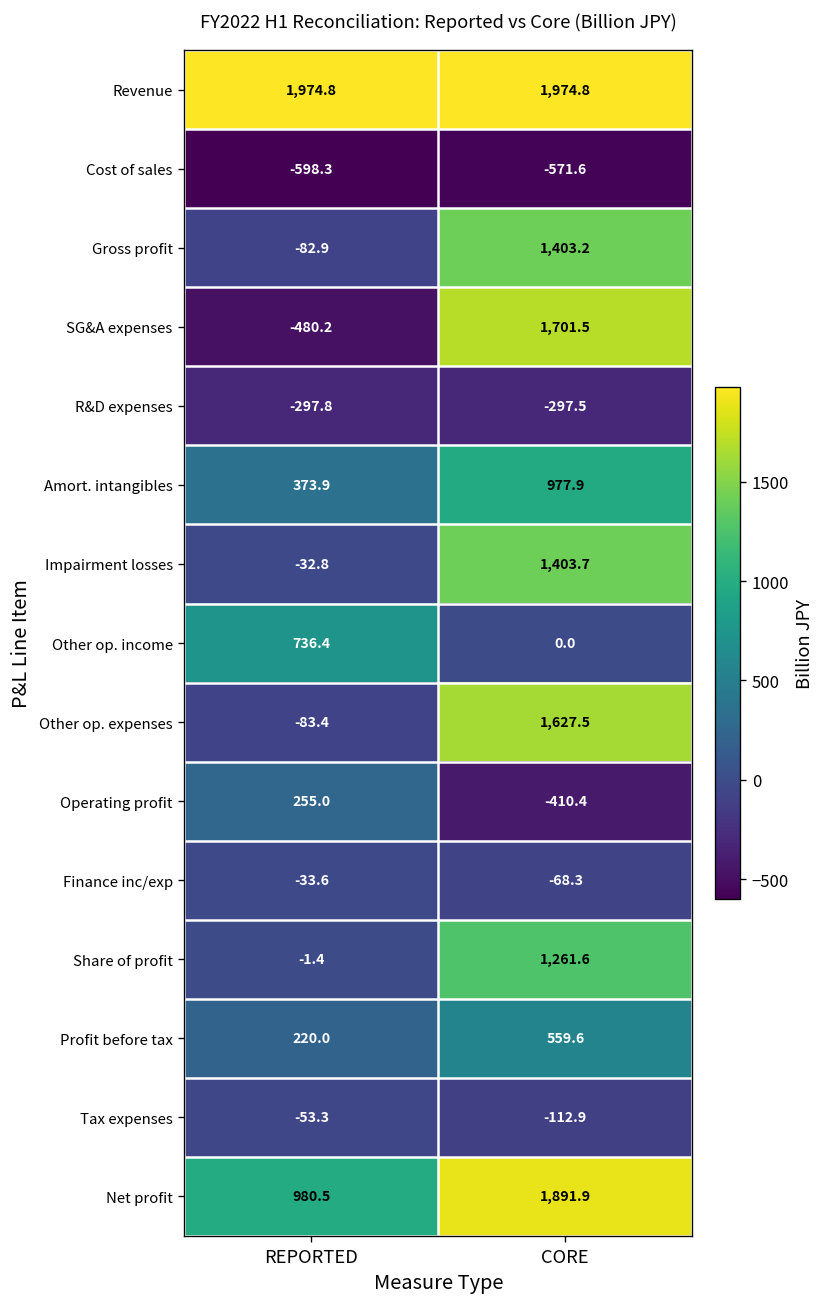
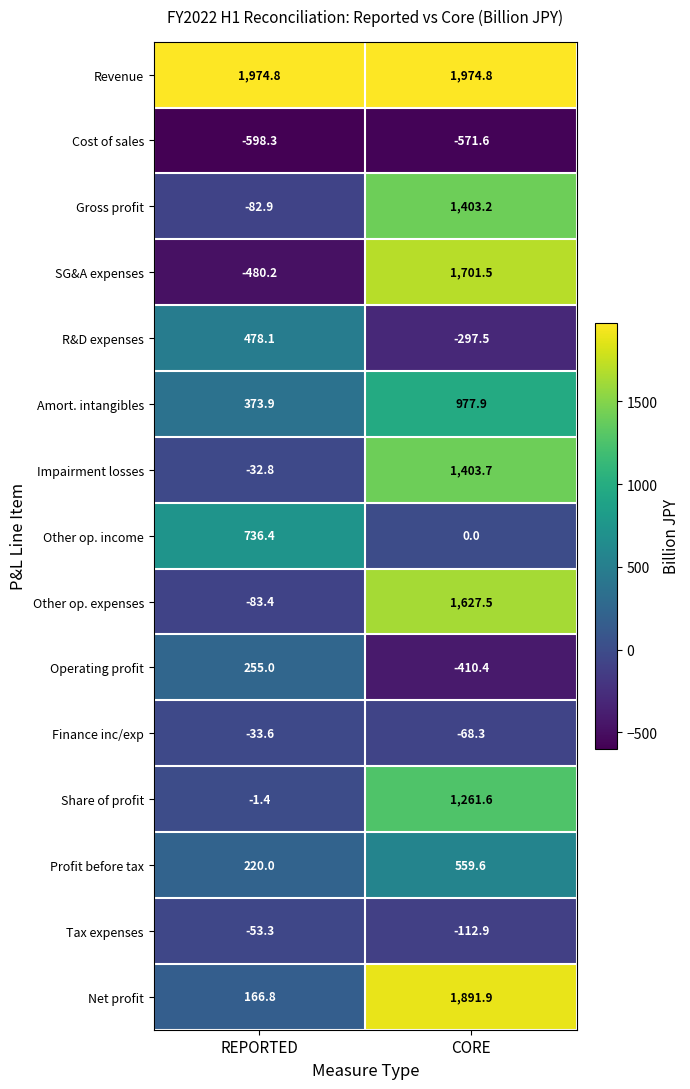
R&D expenses, REPORTED: -297.8 -> 478.1
Net profit, REPORTED: 980.5 -> 166.8
